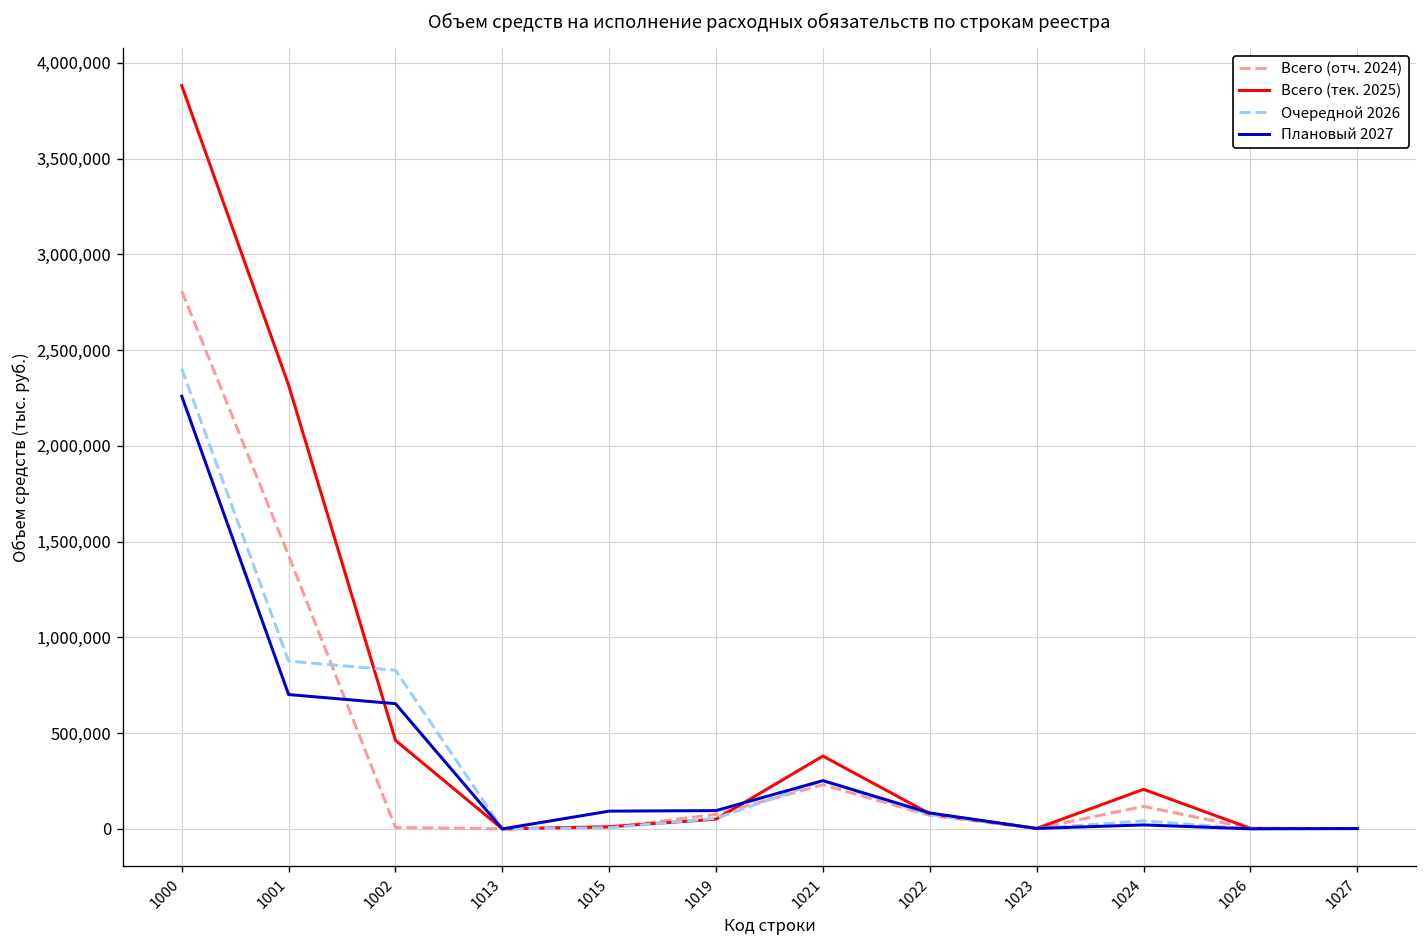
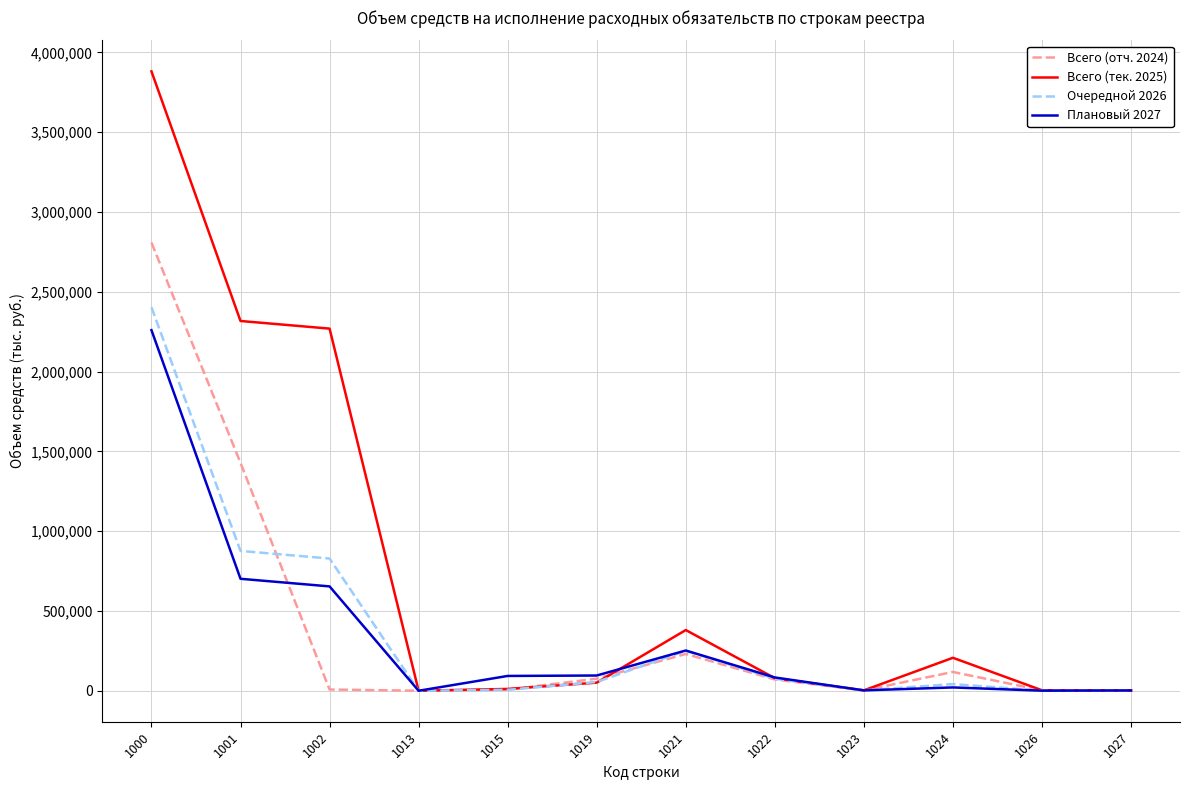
Всего (тек. 2025), 1002: 460,000 -> 2,270,000
